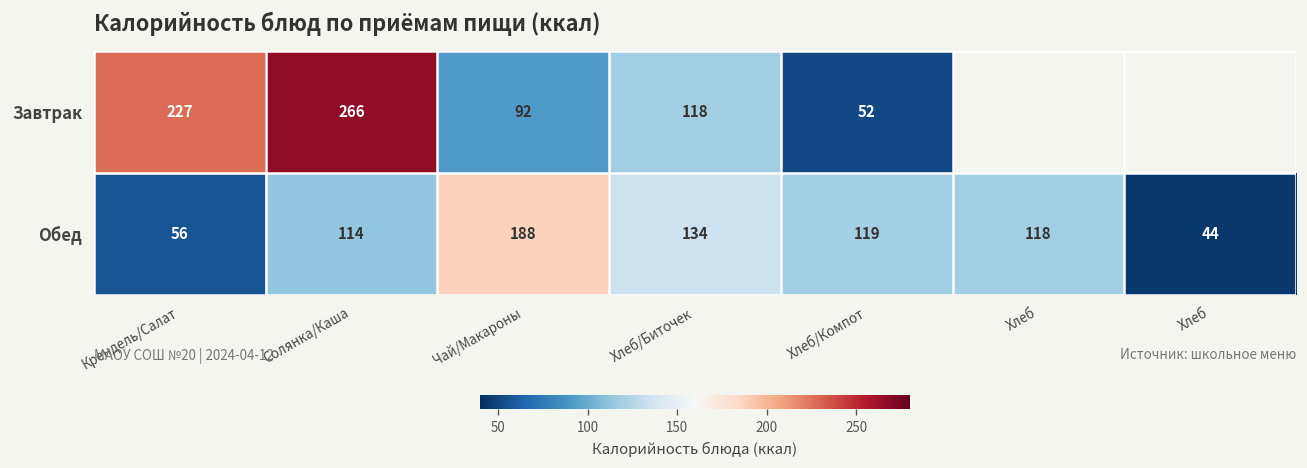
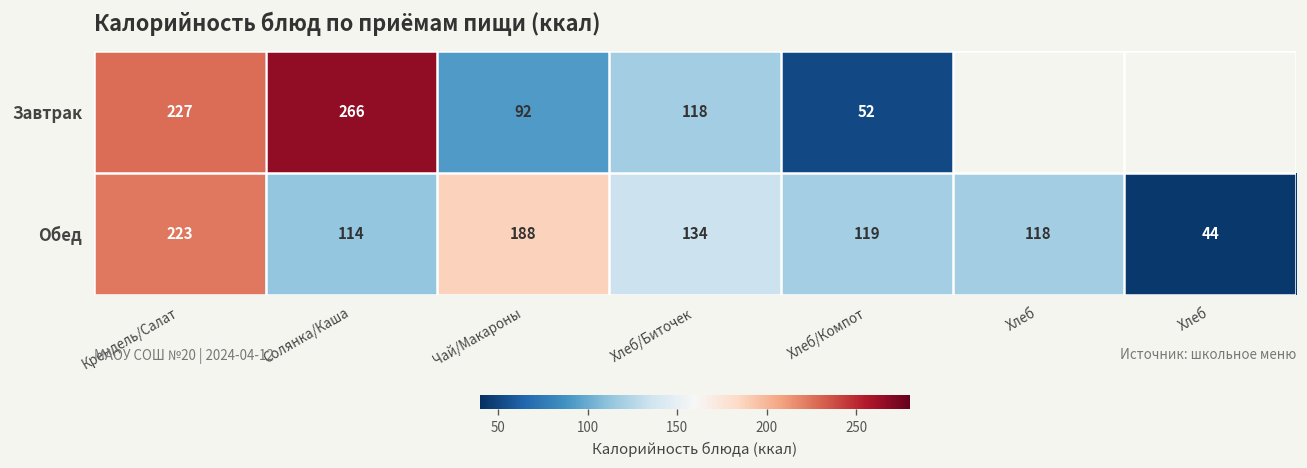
Обед, Крендель/Салат: 56 -> 223
